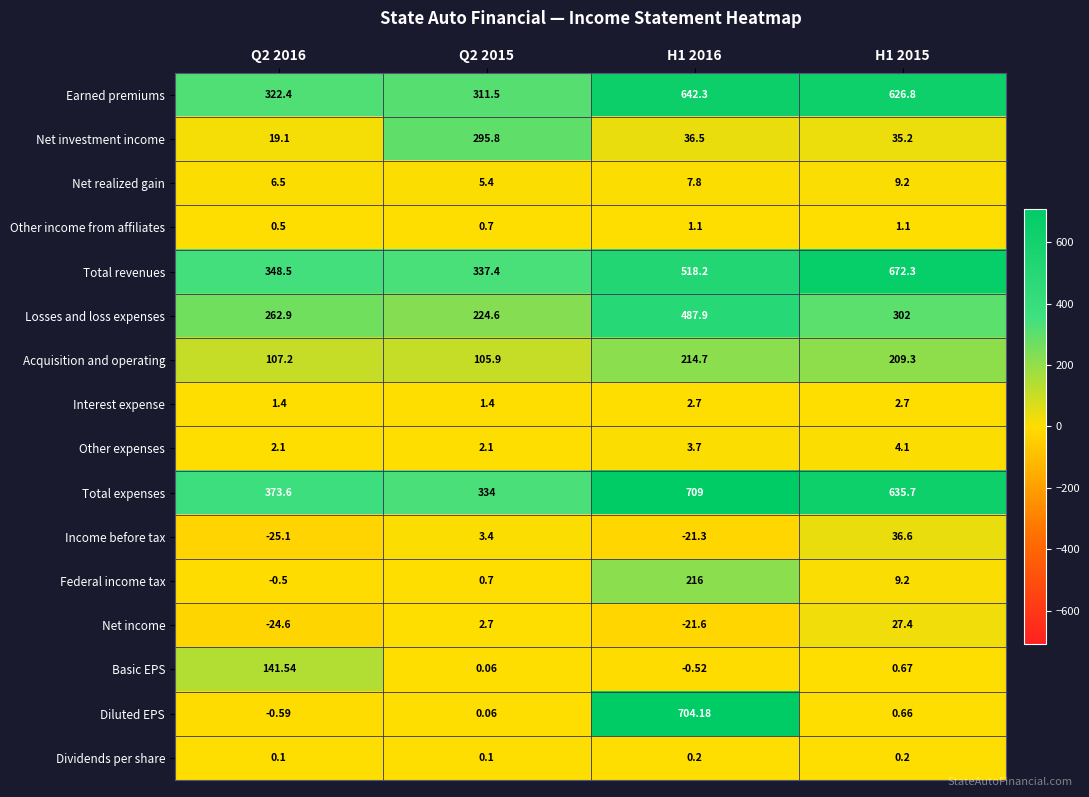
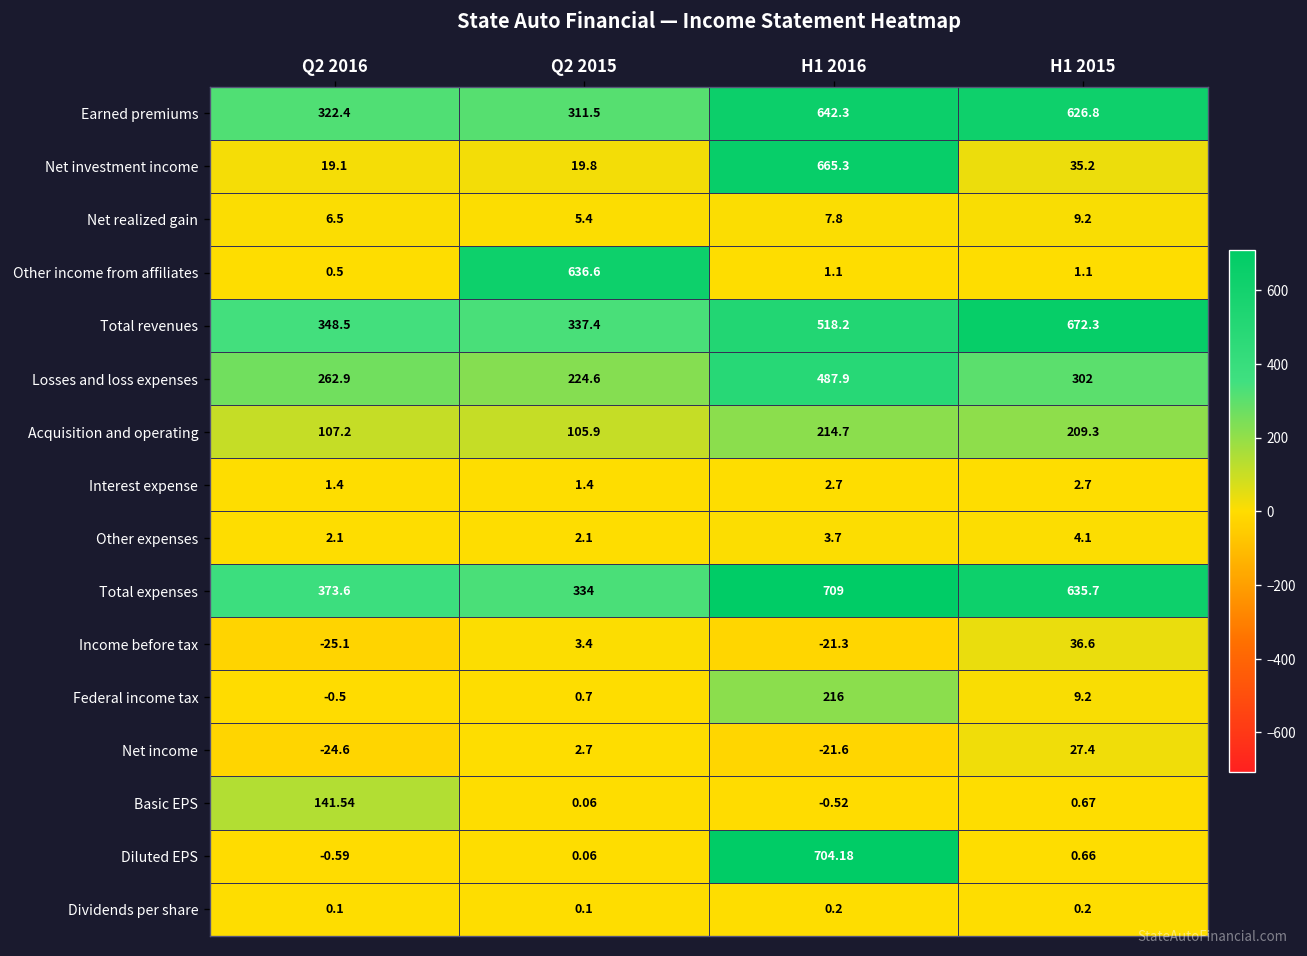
Net investment income, Q2 2015: 295.8 -> 19.8
Net investment income, H1 2016: 36.5 -> 665.3
Other income from affiliates, Q2 2015: 0.7 -> 636.6
